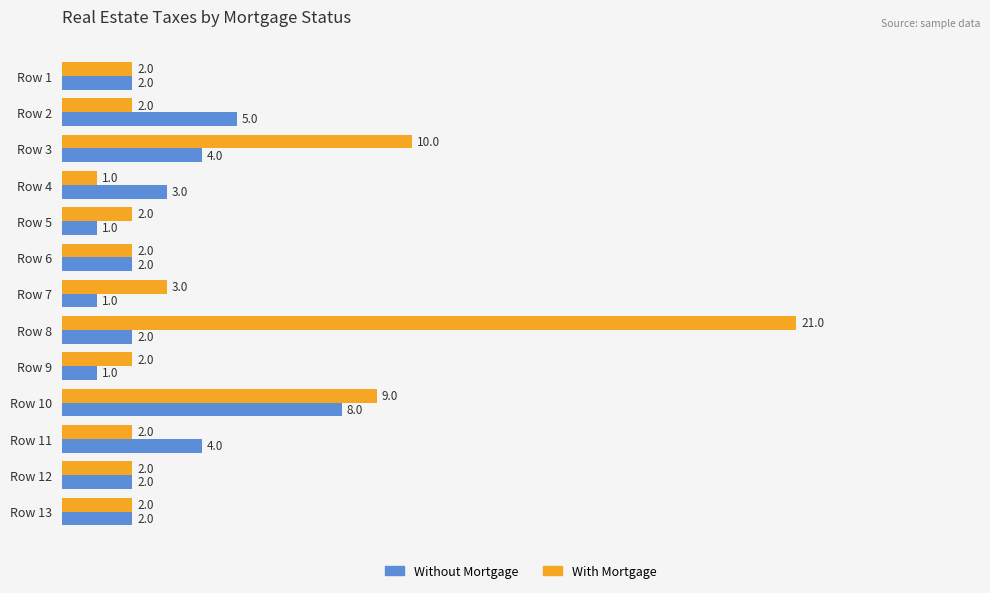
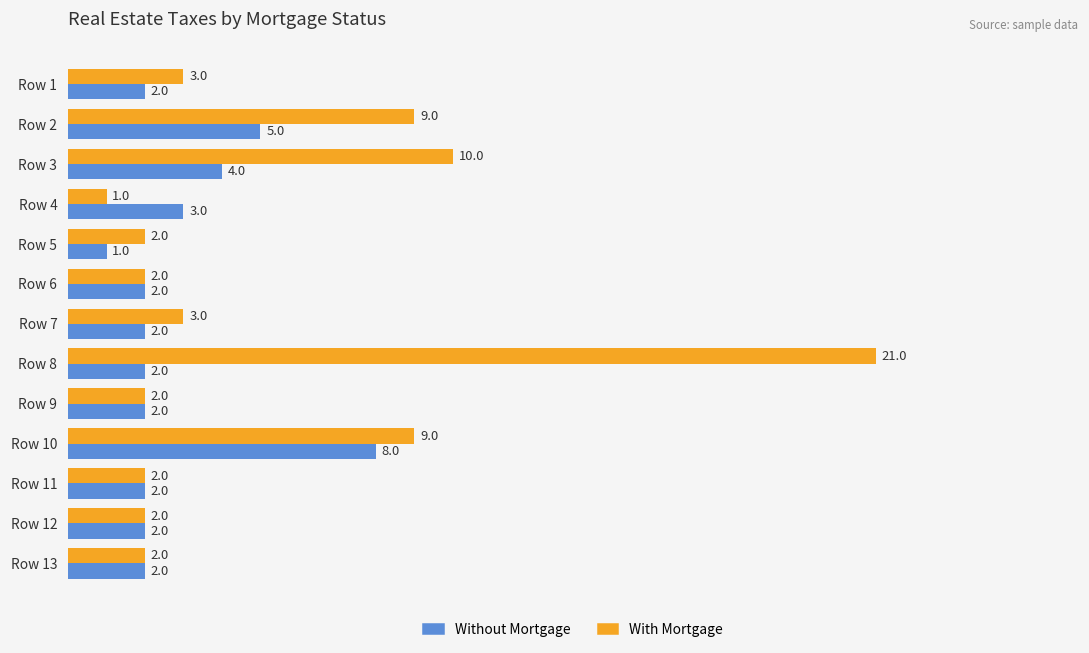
With Mortgage, Row 1: 2.0 -> 3.0
With Mortgage, Row 2: 2.0 -> 9.0
Without Mortgage, Row 7: 1.0 -> 2.0
Without Mortgage, Row 9: 1.0 -> 2.0
Without Mortgage, Row 11: 4.0 -> 2.0
